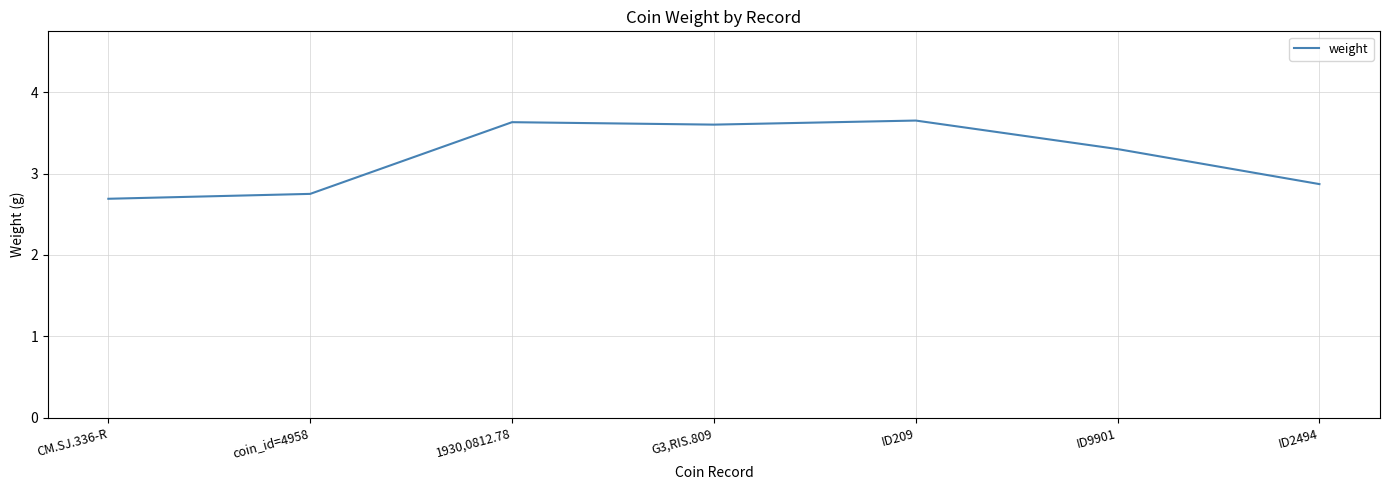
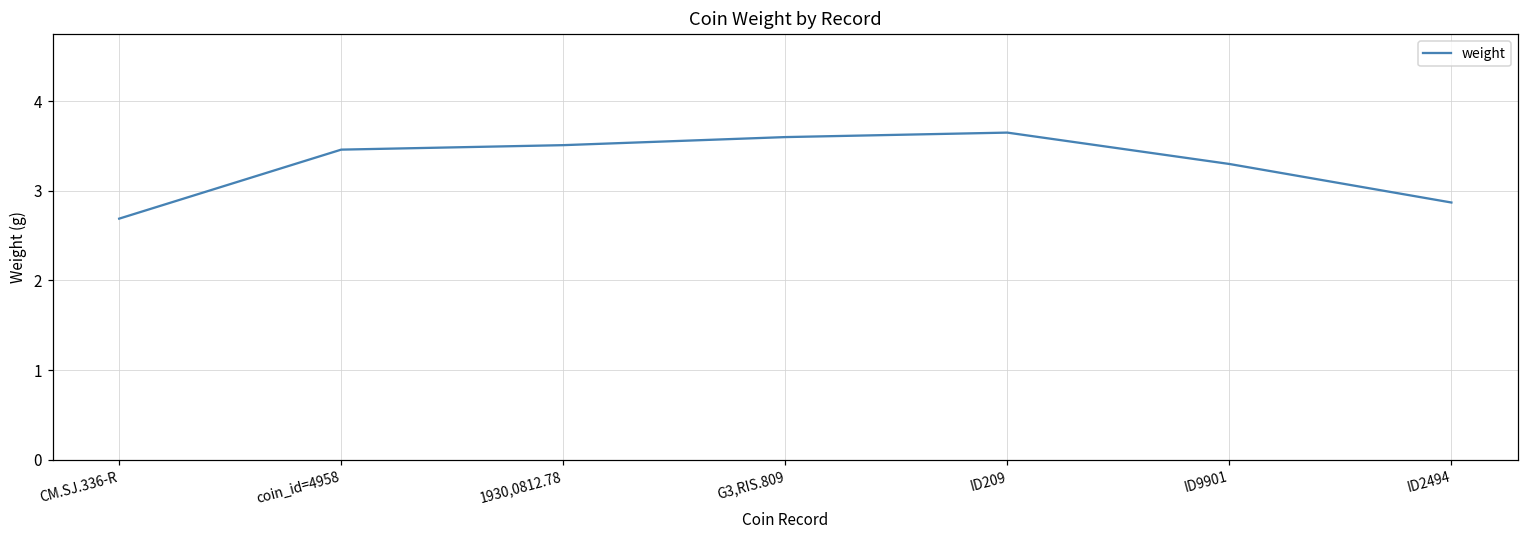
coin_id=4958: 2.8 -> 3.5
1930,0812.78: 3.6 -> 3.5
